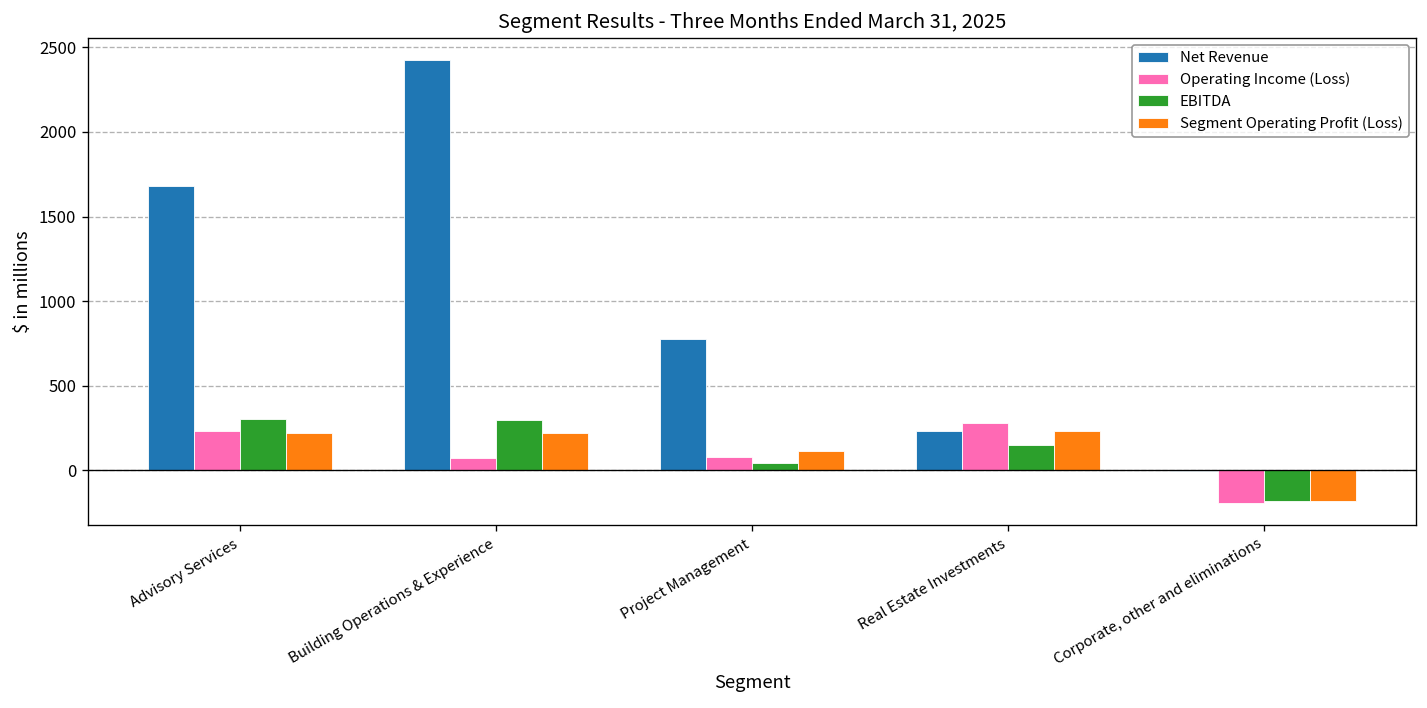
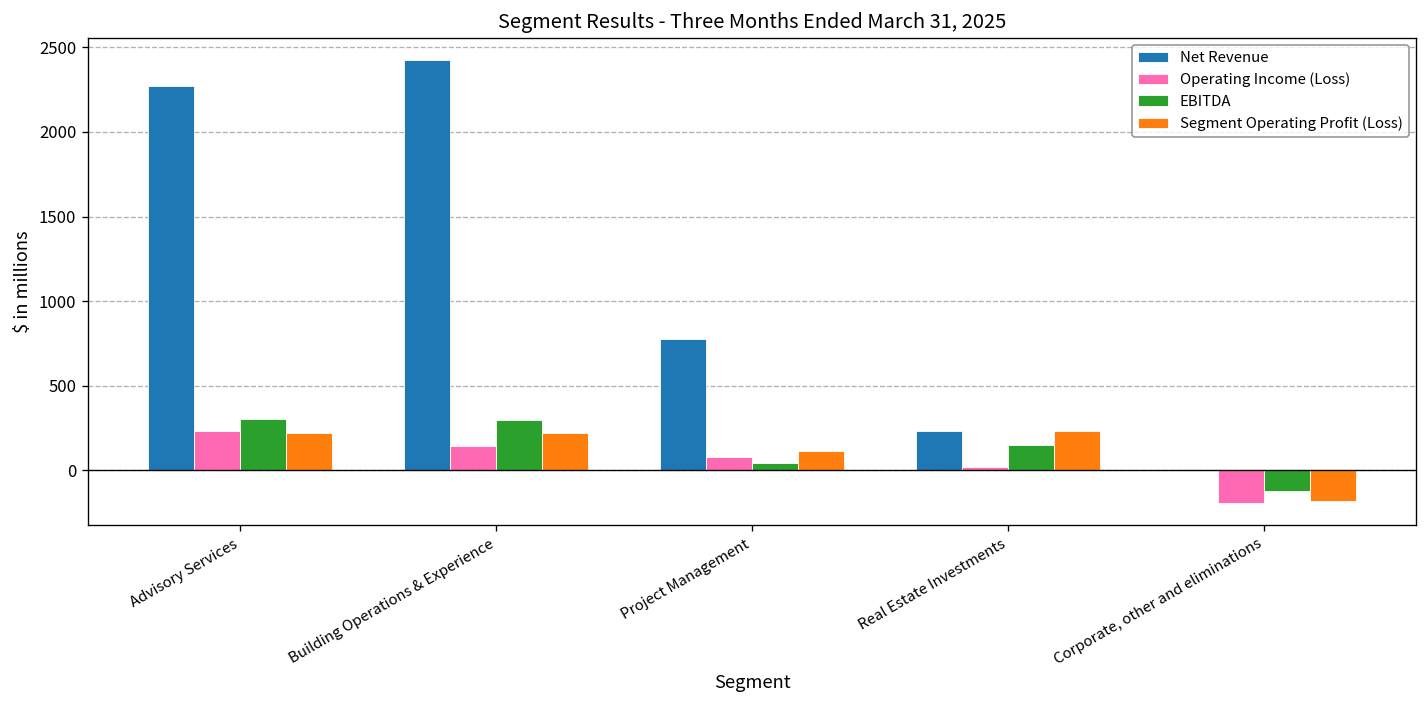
Net Revenue, Advisory Services: 1680 -> 2270
Operating Income (Loss), Building Operations & Experience: 70 -> 140
Operating Income (Loss), Real Estate Investments: 280 -> 20
EBITDA, Corporate, other and eliminations: -180 -> -120
